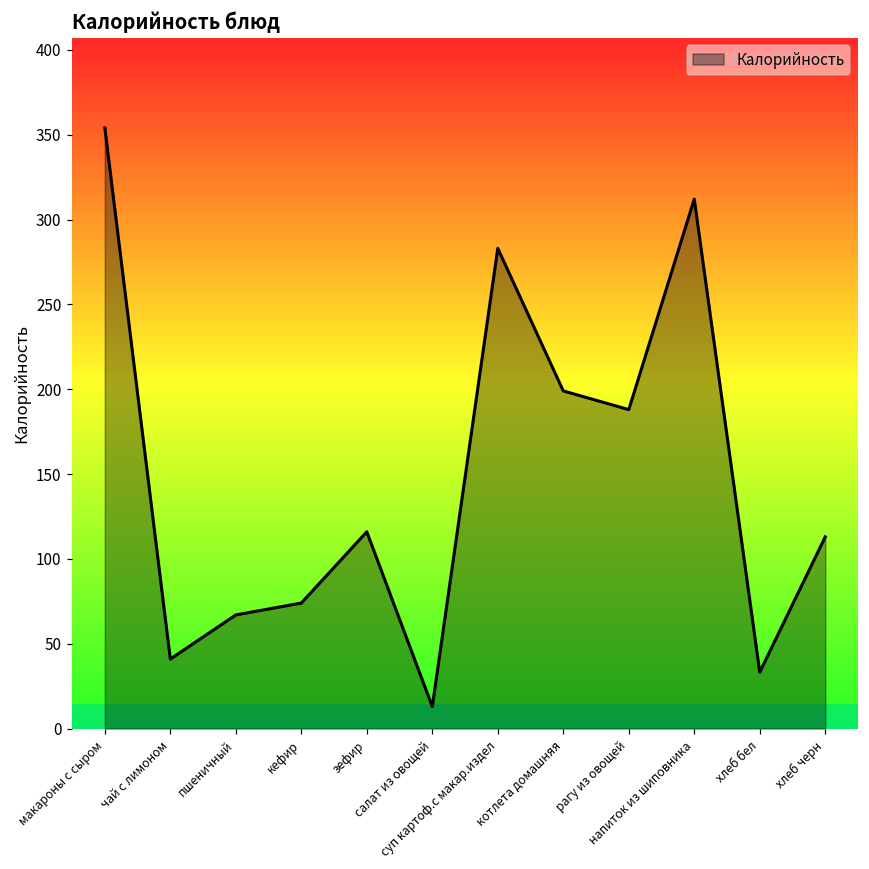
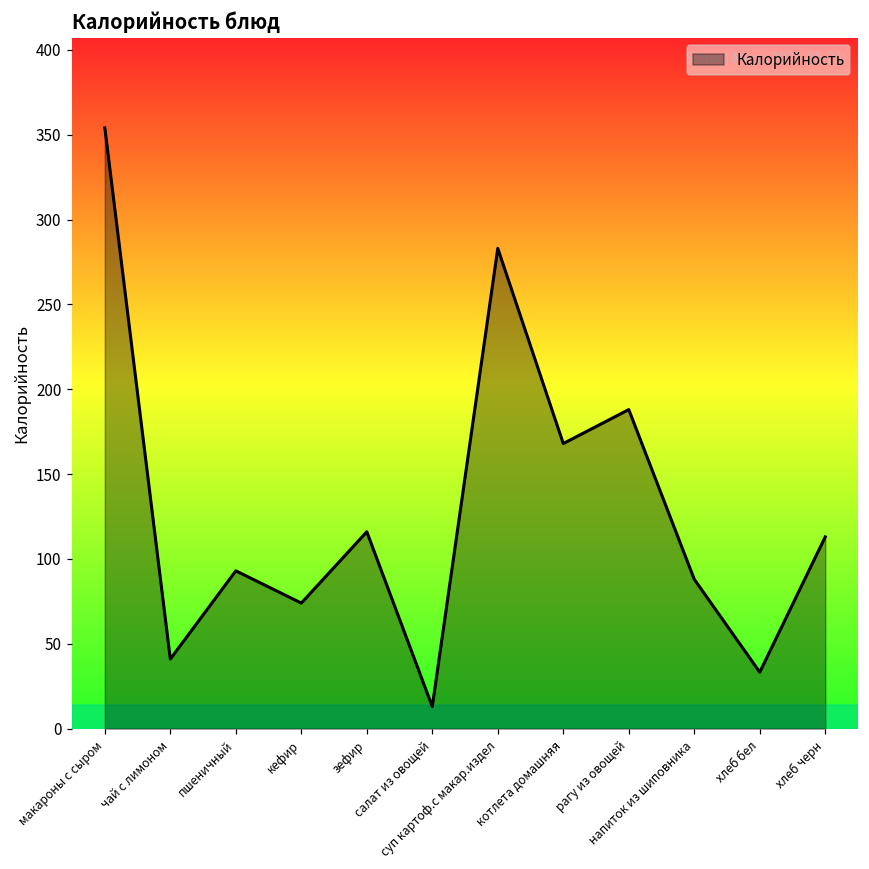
пшеничный: 67 -> 93
котлета домашняя: 199 -> 168
напиток из шиповника: 312 -> 88
